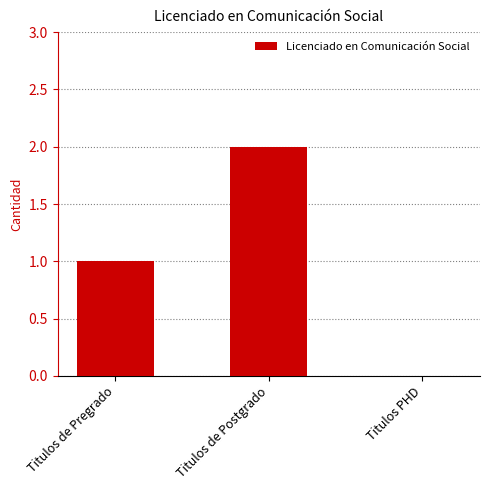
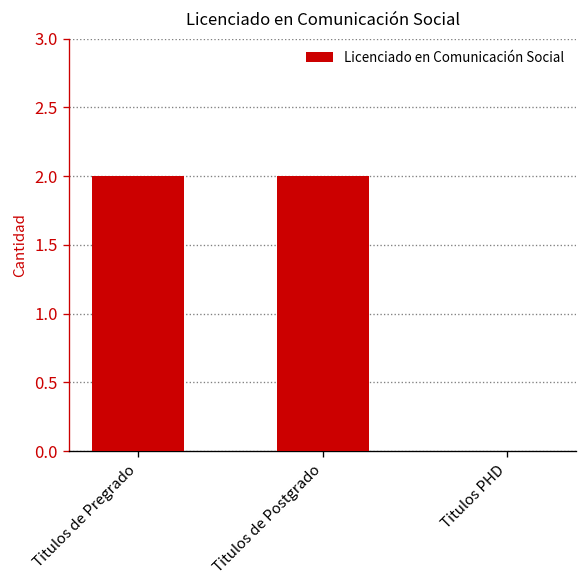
Titulos de Pregrado: 1 -> 2
